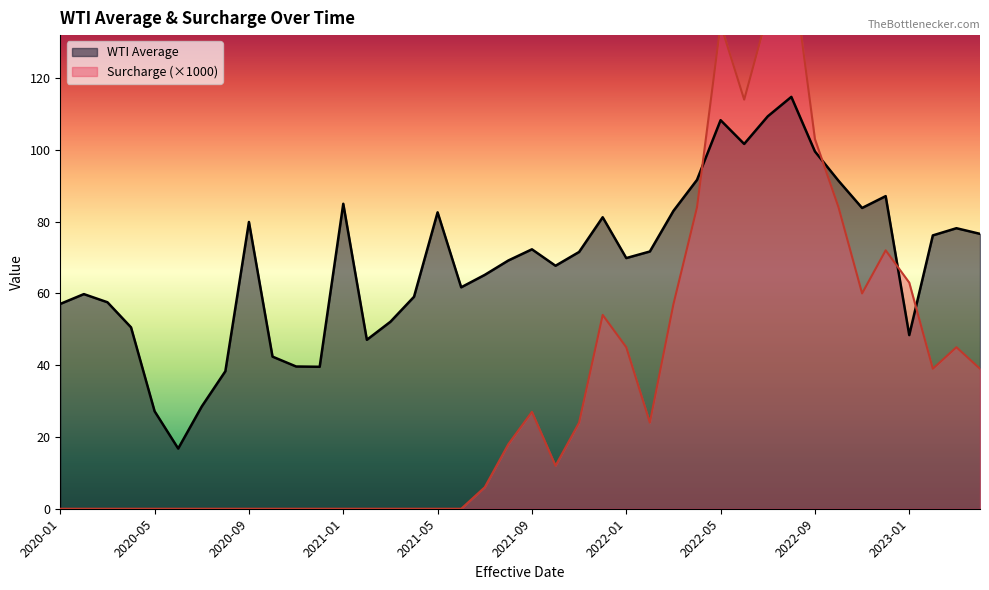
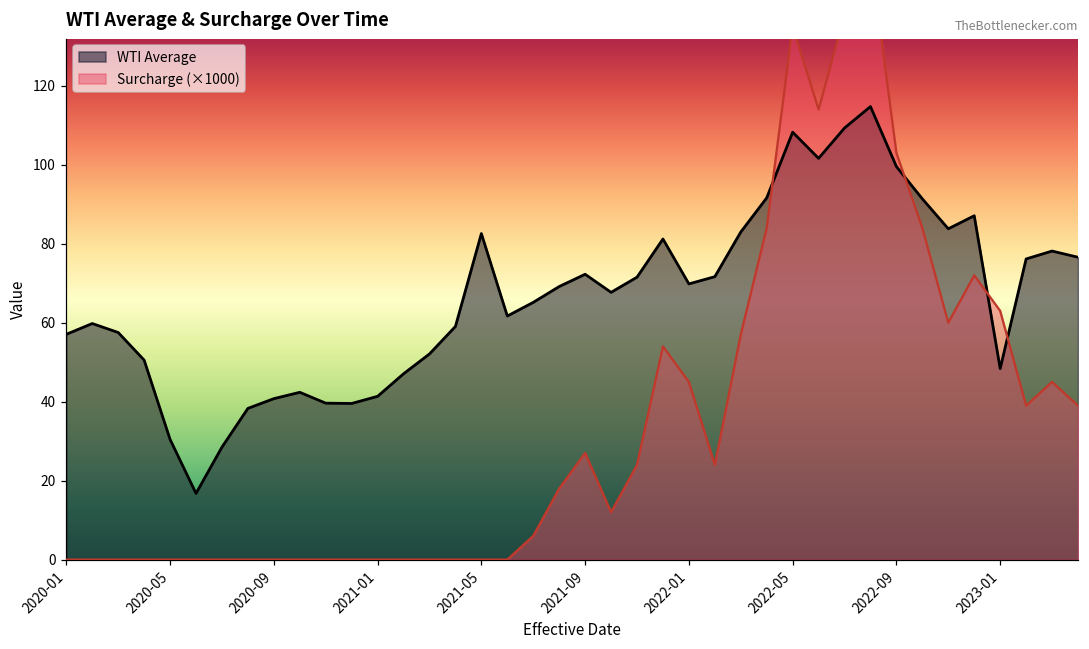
WTI Average, 2020-05: 27 -> 30
WTI Average, 2020-09: 80 -> 41
WTI Average, 2021-01: 85 -> 41
